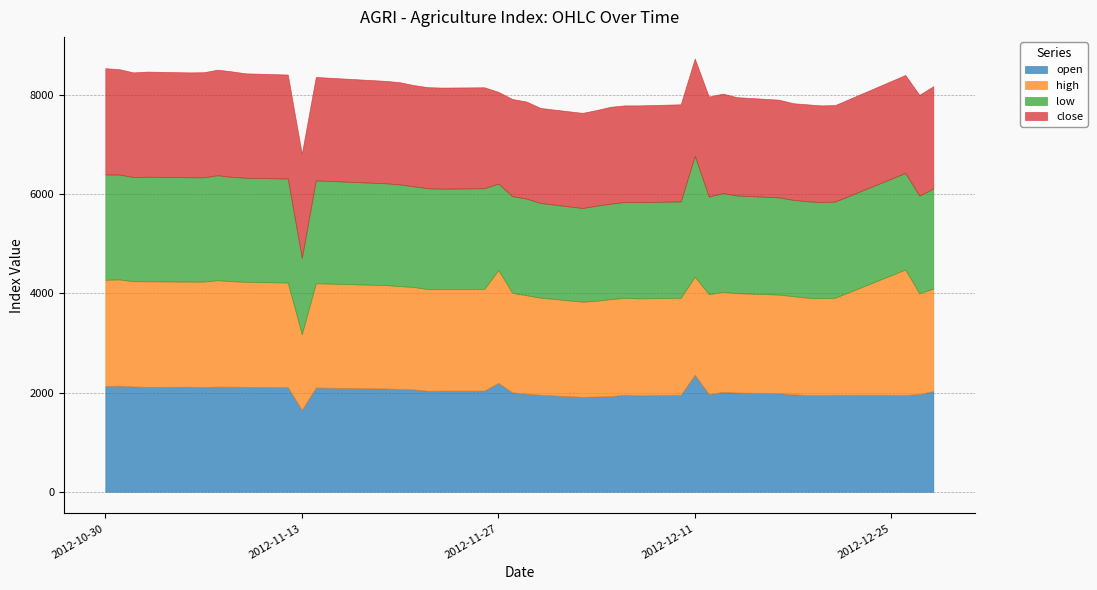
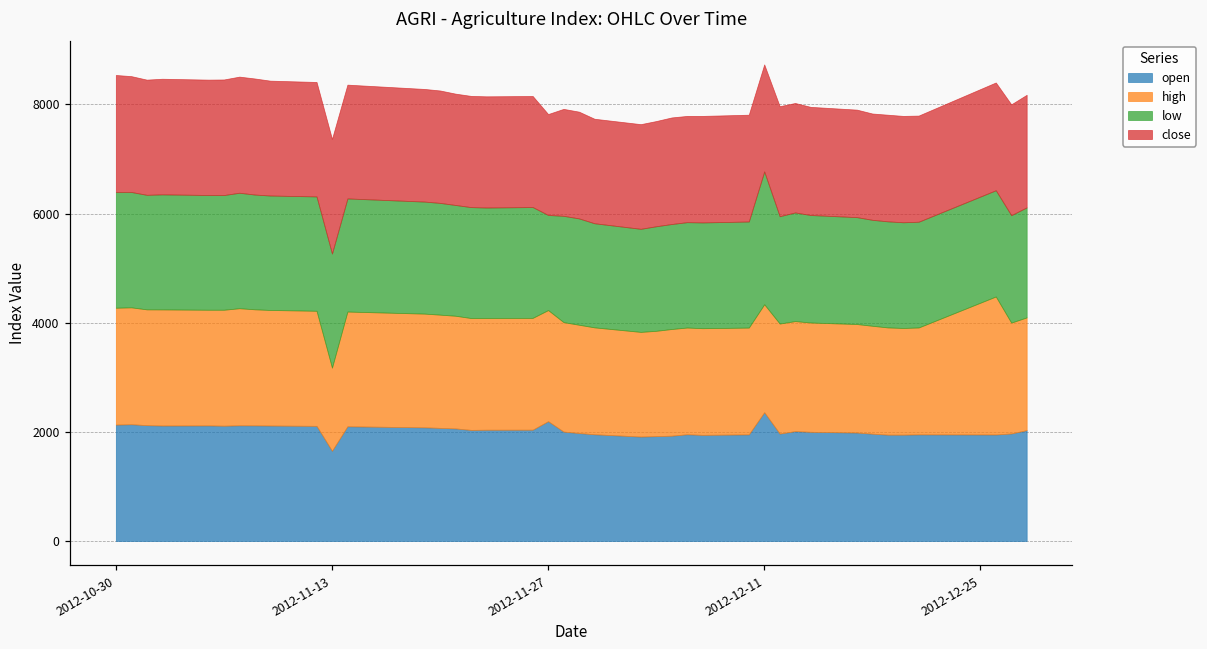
low, 2012-11-13: 1500 -> 2100
high, 2012-11-27: 2300 -> 2000
